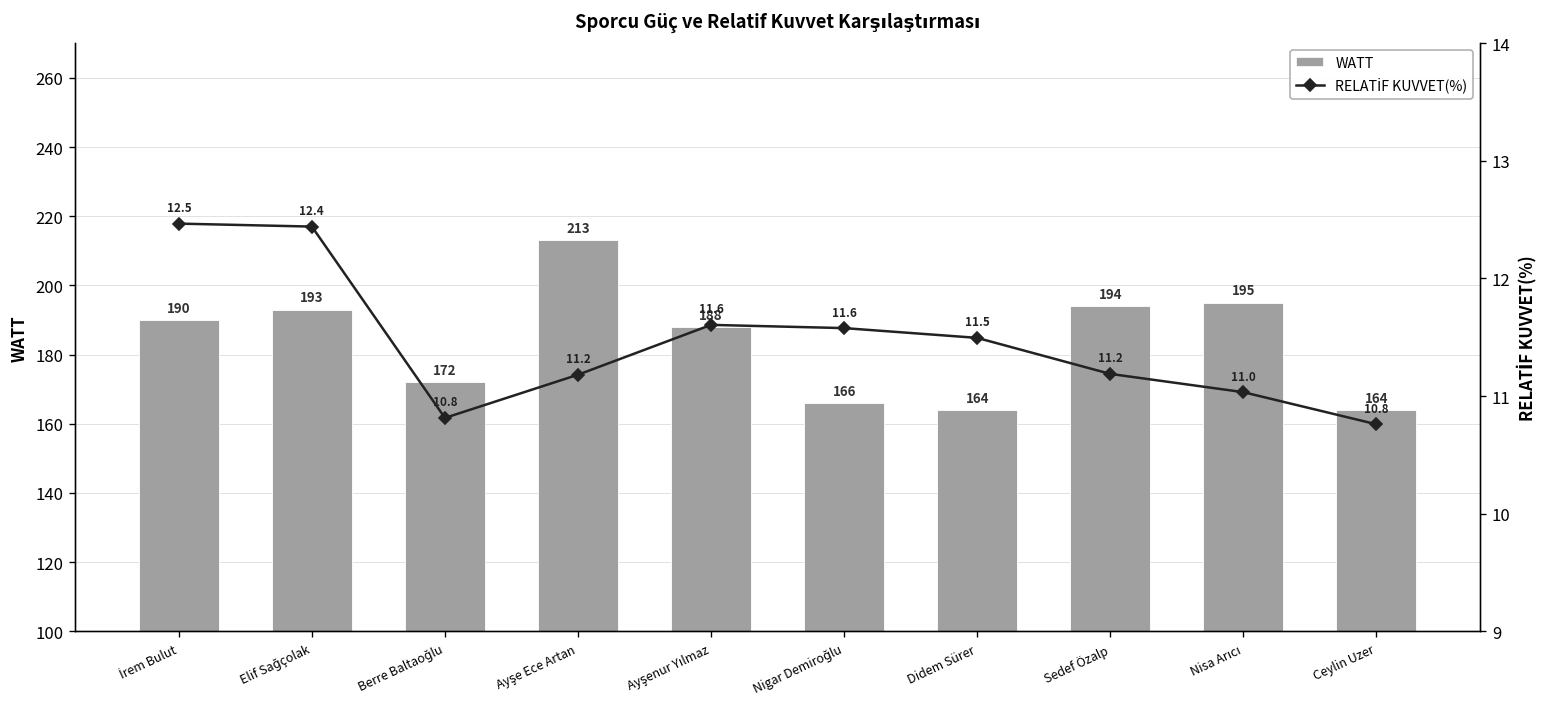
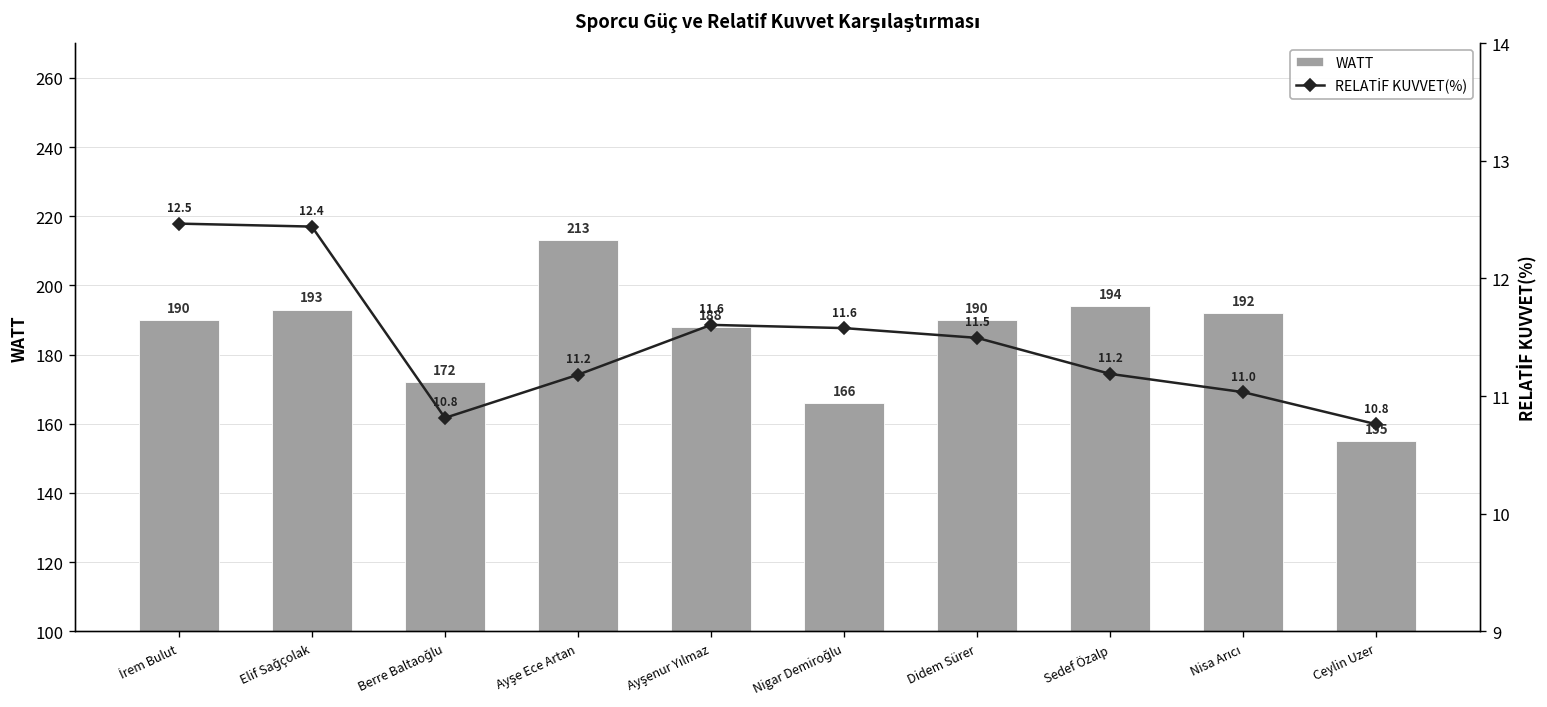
WATT, Didem Sürer: 164 -> 190
WATT, Nisa Arıcı: 195 -> 192
WATT, Ceylin Uzer: 164 -> 155
